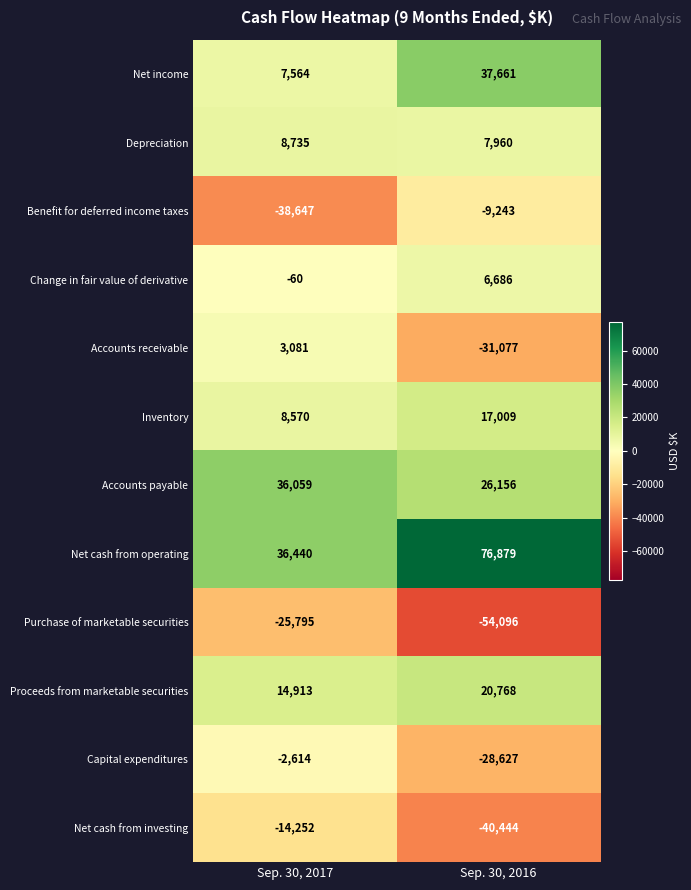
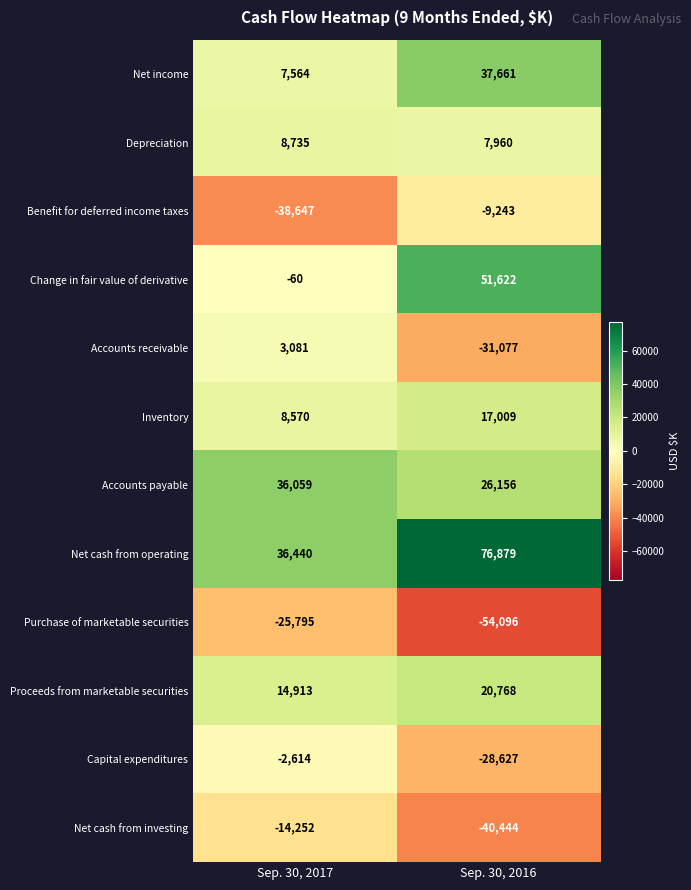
Change in fair value of derivative, Sep. 30, 2016: 6,686 -> 51,622
